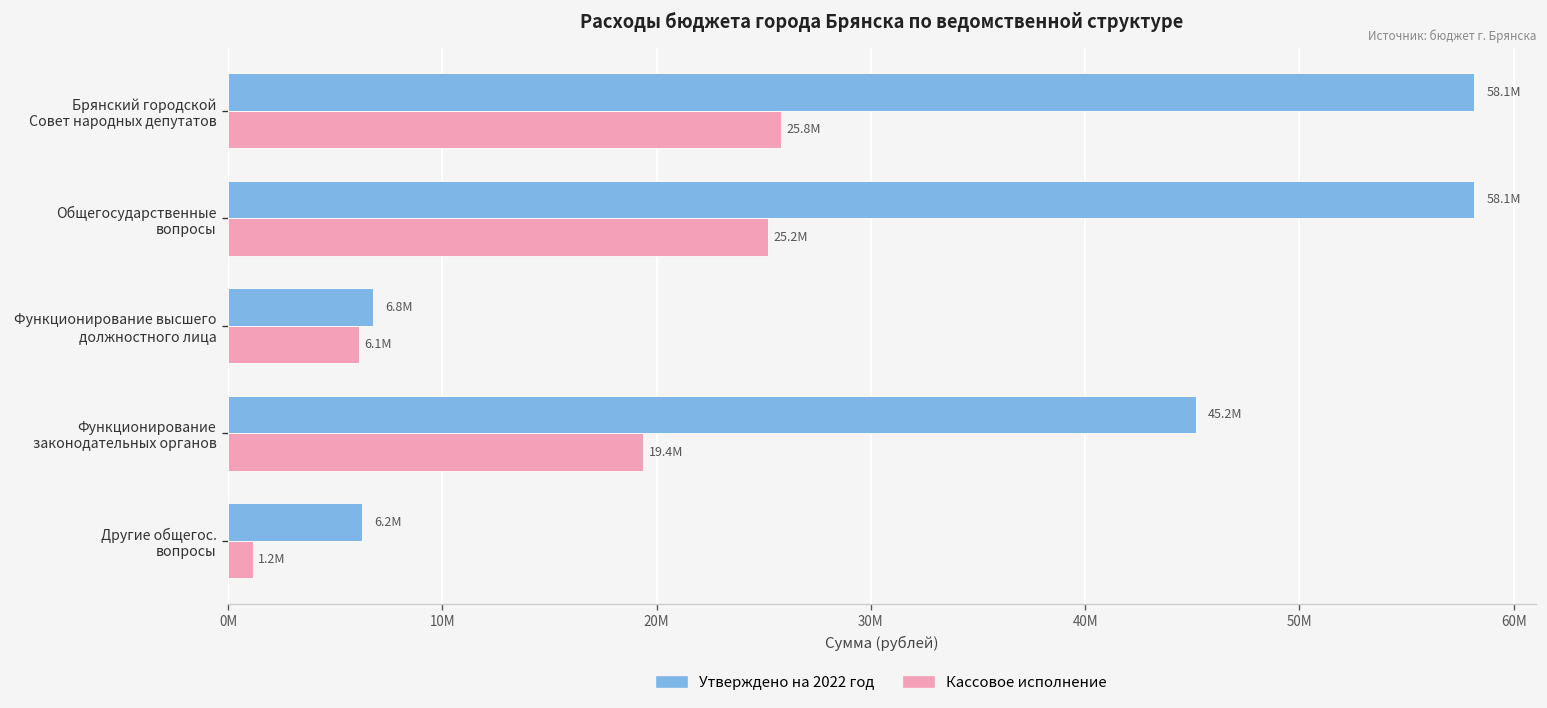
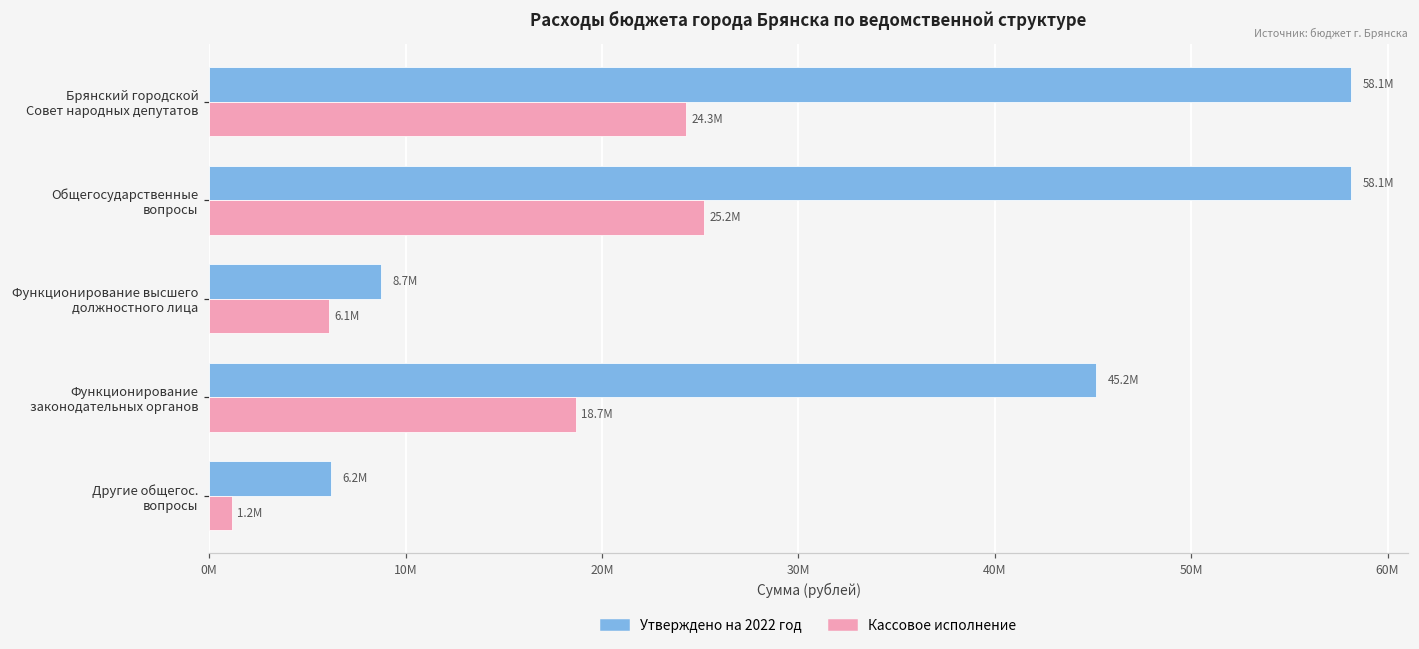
Кассовое исполнение, Брянский городской Совет народных депутатов: 25.8M -> 24.3M
Утверждено на 2022 год, Функционирование высшего должностного лица: 6.8M -> 8.7M
Кассовое исполнение, Функционирование законодательных органов: 19.4M -> 18.7M
